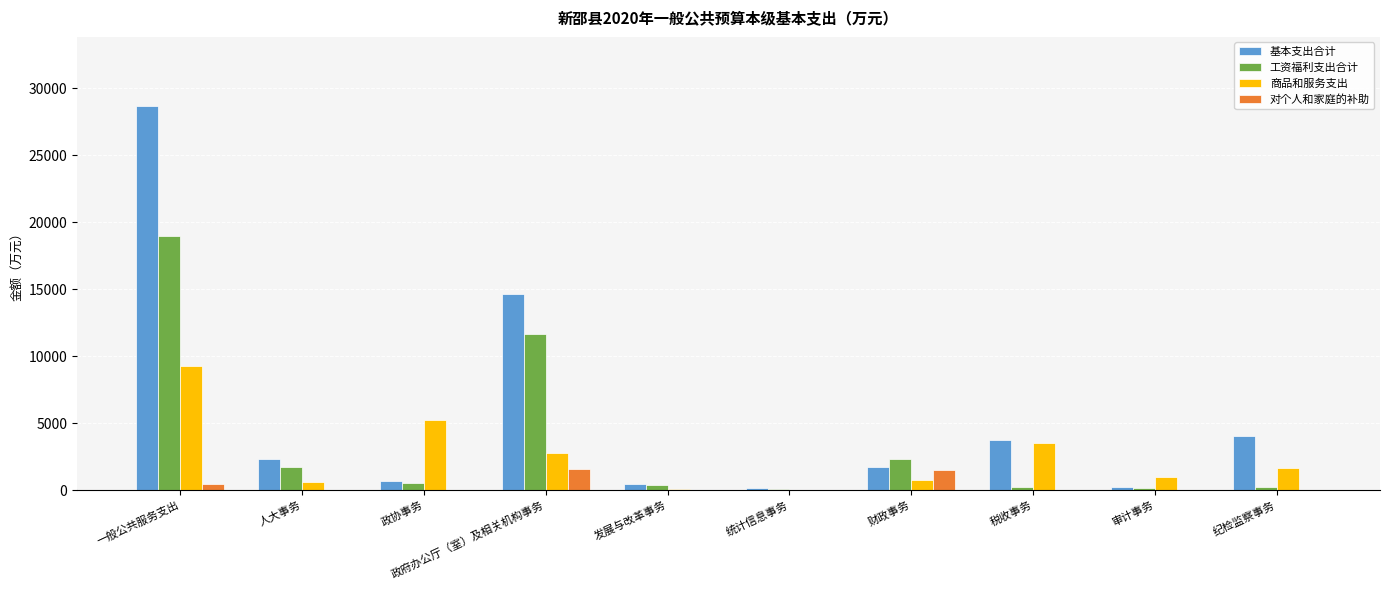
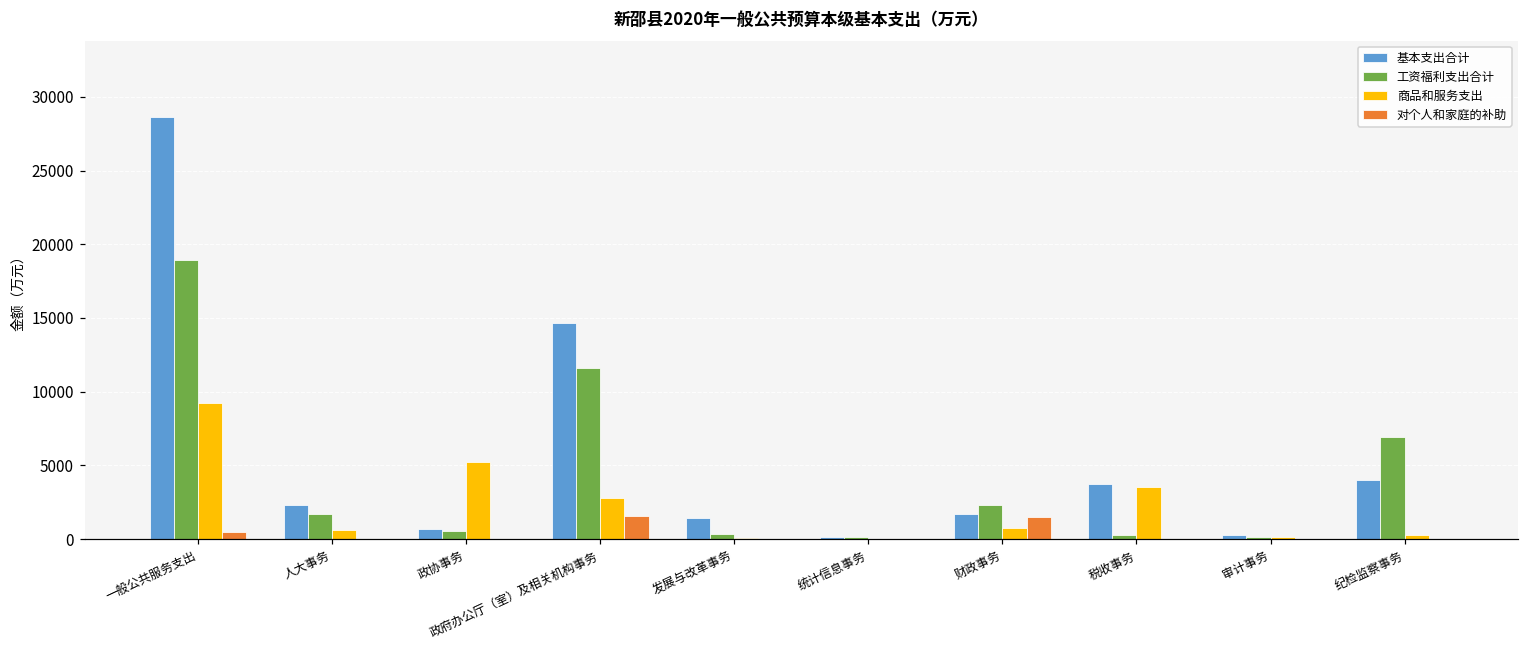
基本支出合计, 发展与改革事务: 500 -> 1400
商品和服务支出, 审计事务: 1000 -> 100
工资福利支出合计, 纪检监察事务: 300 -> 6900
商品和服务支出, 纪检监察事务: 1600 -> 200
